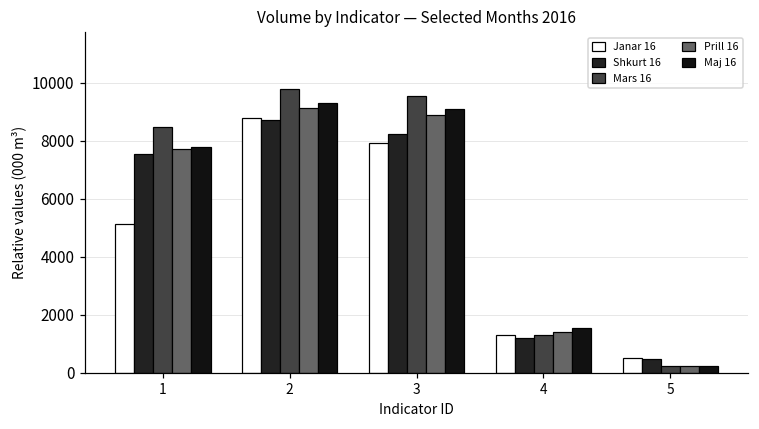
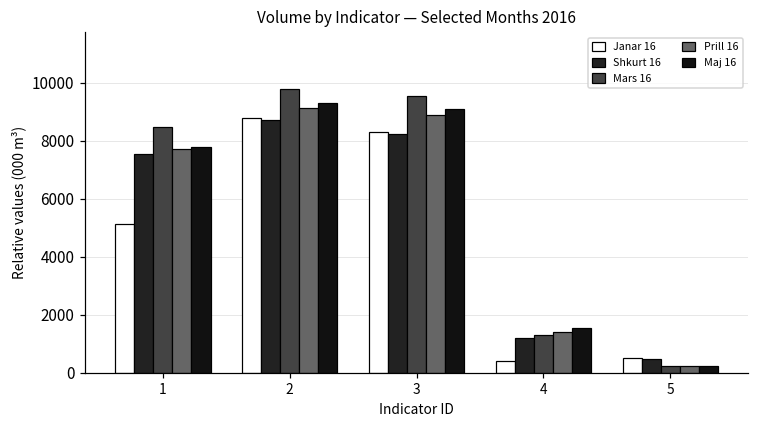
Janar 16, 3: 7900 -> 8300
Janar 16, 4: 1300 -> 400
